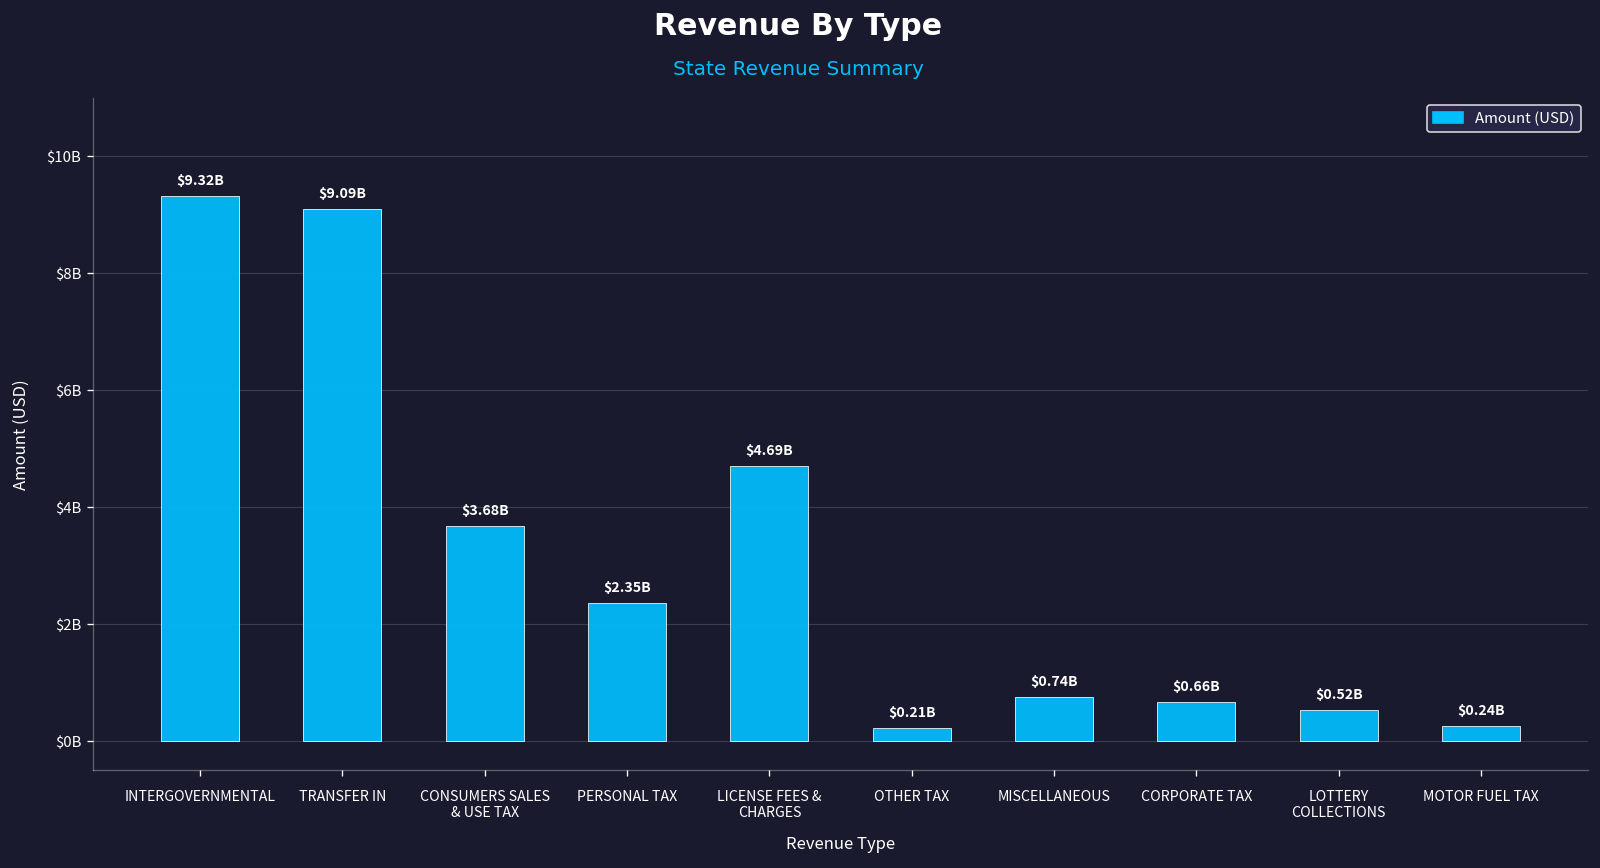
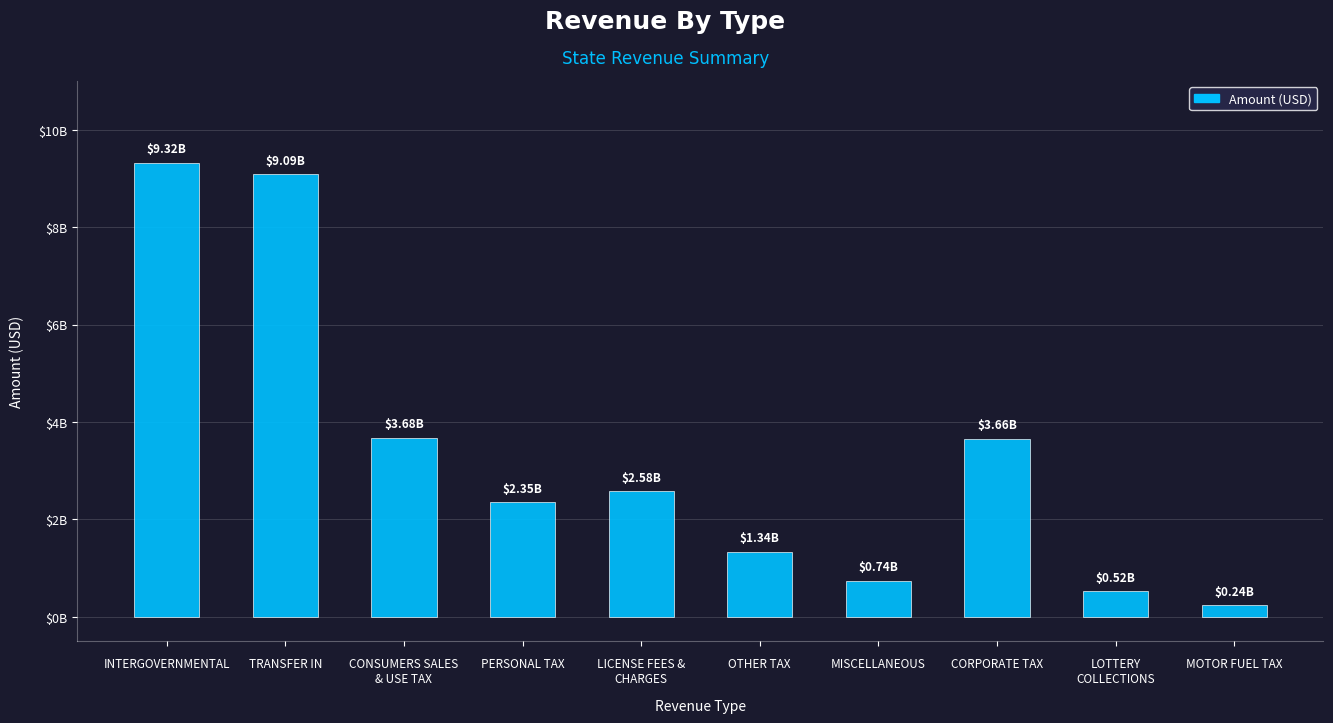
LICENSE FEES & CHARGES: $4.69B -> $2.58B
OTHER TAX: $0.21B -> $1.34B
CORPORATE TAX: $0.66B -> $3.66B
